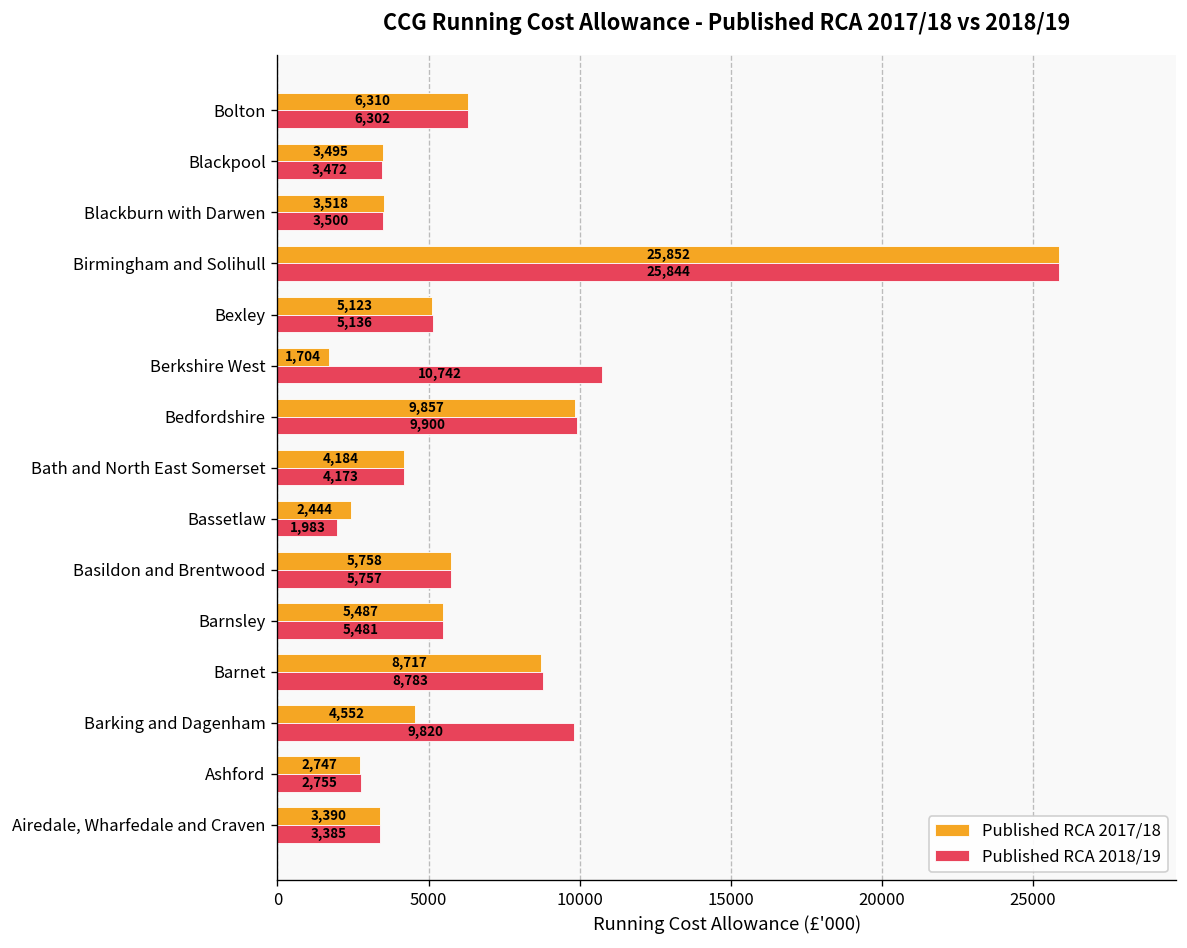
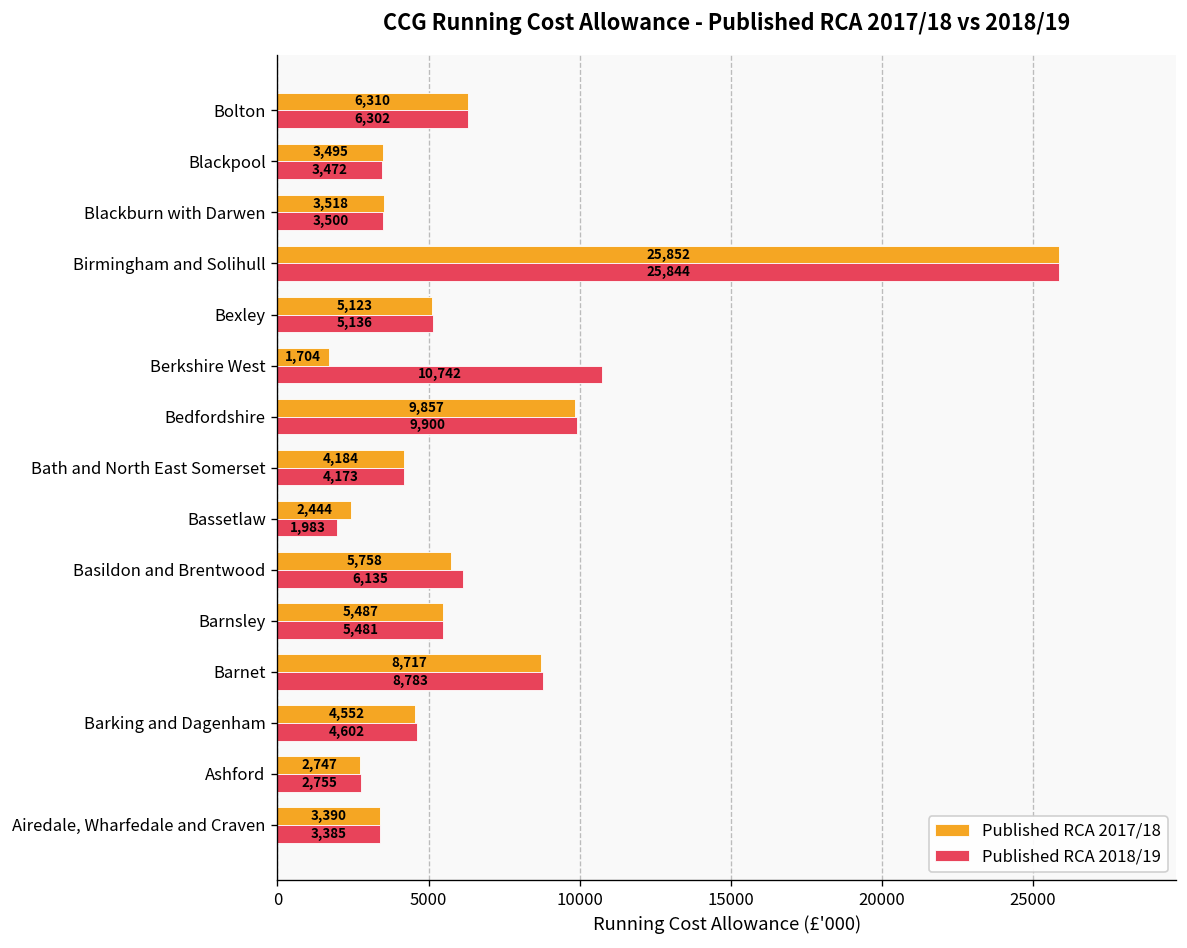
Published RCA 2018/19, Basildon and Brentwood: 5,757 -> 6,135
Published RCA 2018/19, Barking and Dagenham: 9,820 -> 4,602
